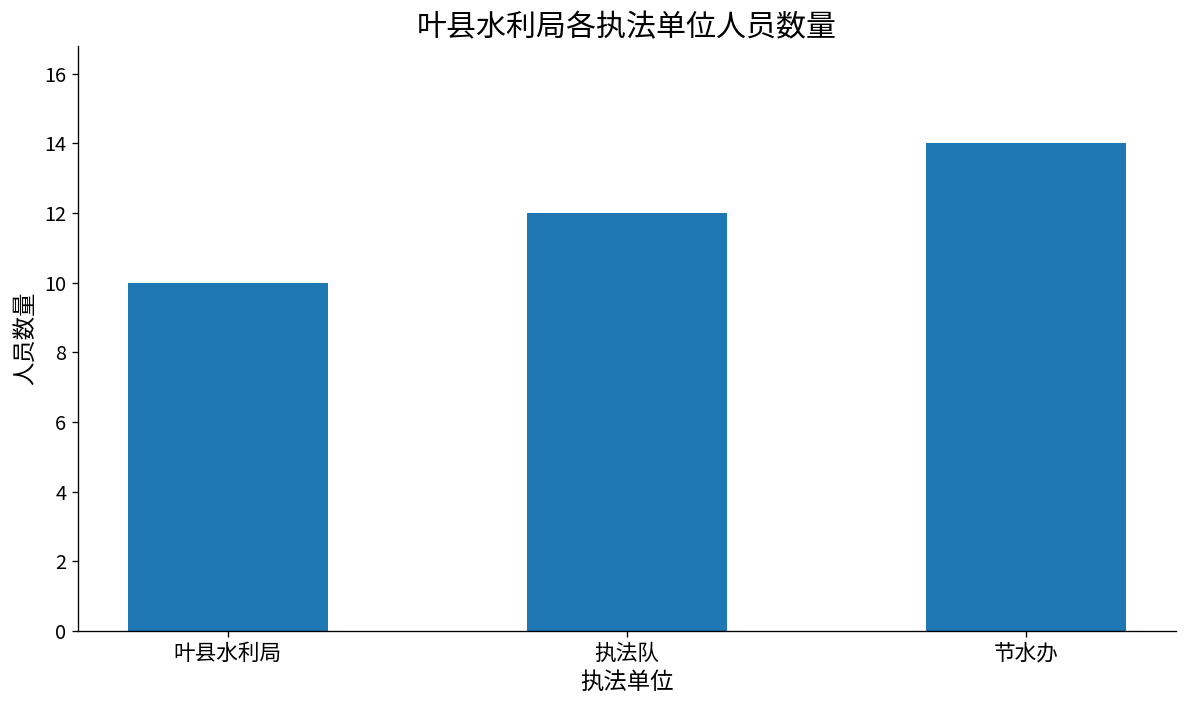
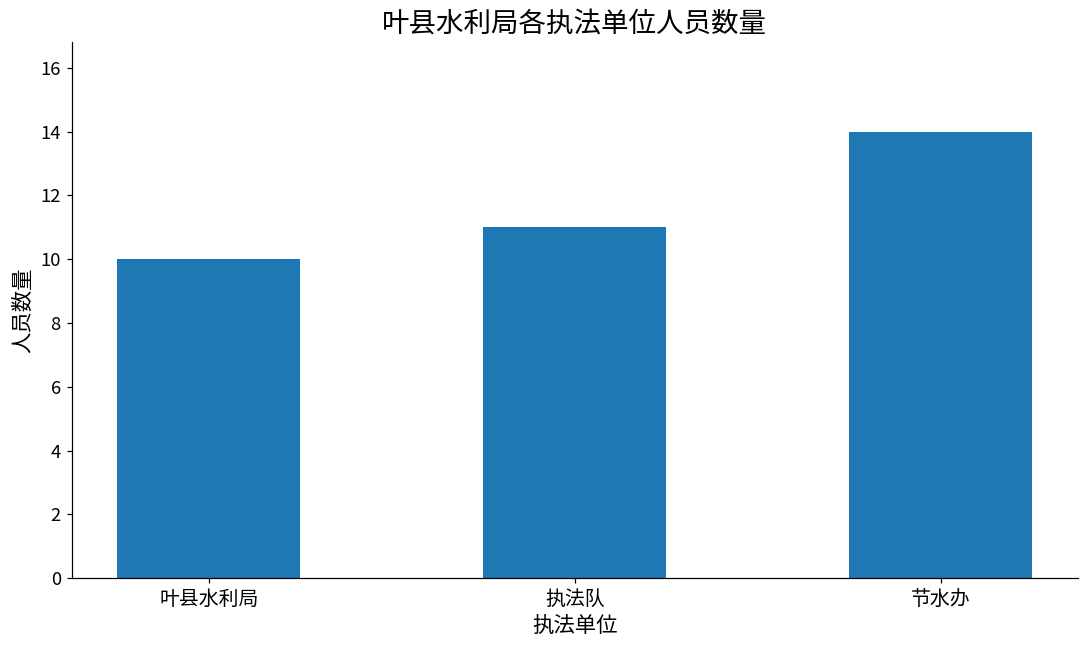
执法队: 12 -> 11
